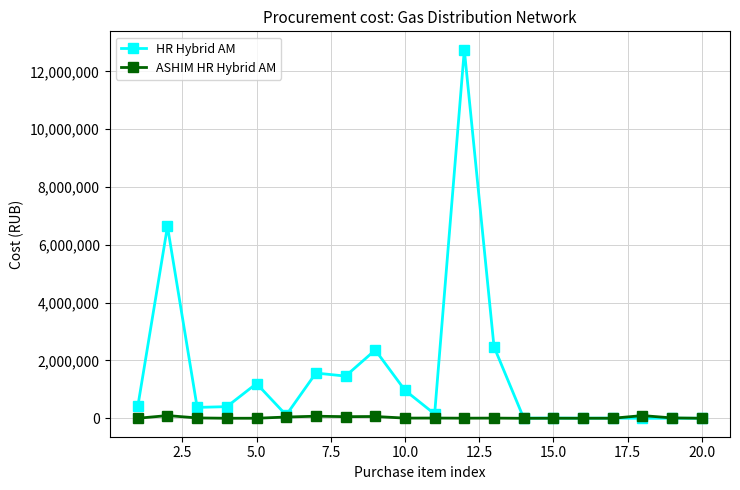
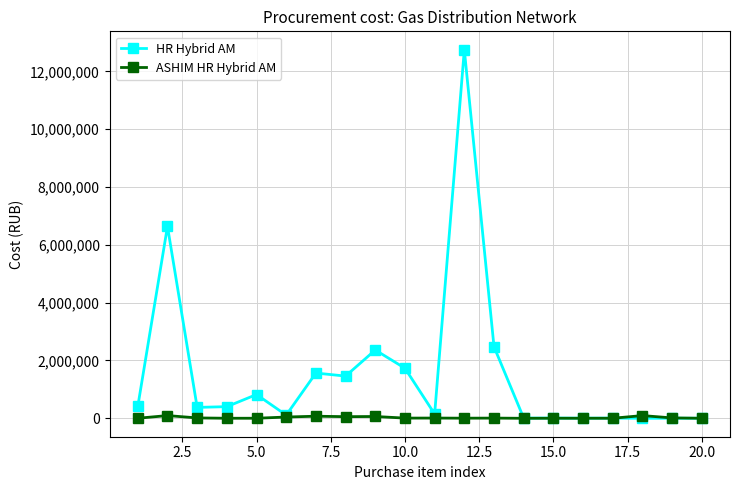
HR Hybrid AM, 5.0: 1,200,000 -> 800,000
HR Hybrid AM, 10.0: 1,000,000 -> 1,700,000
